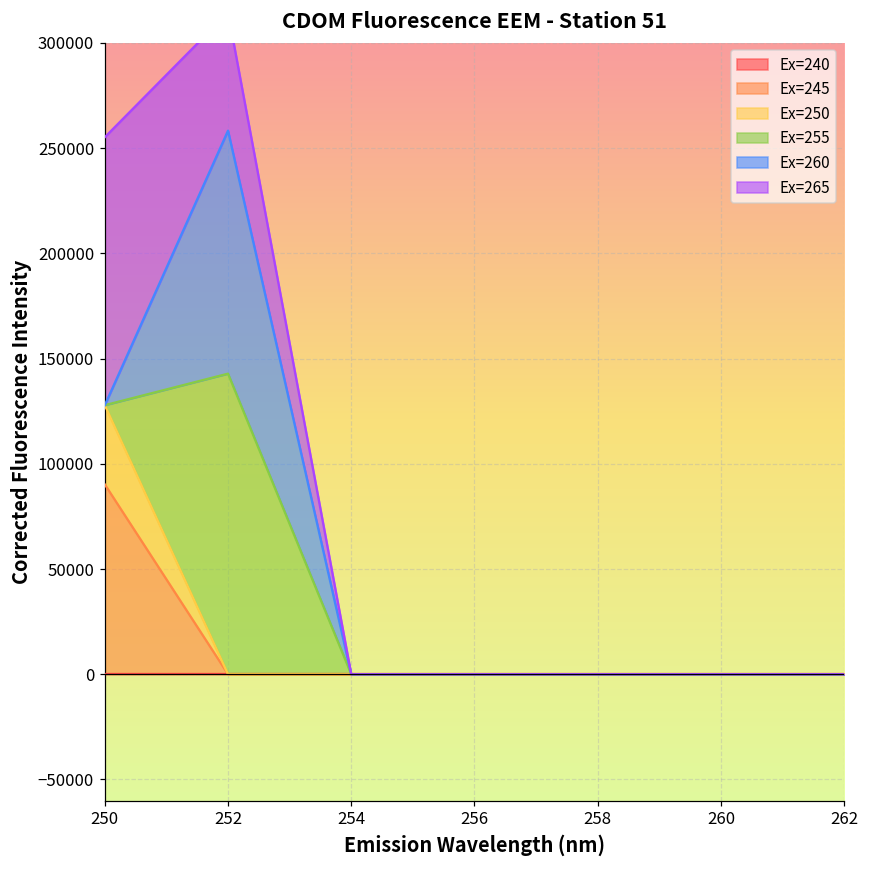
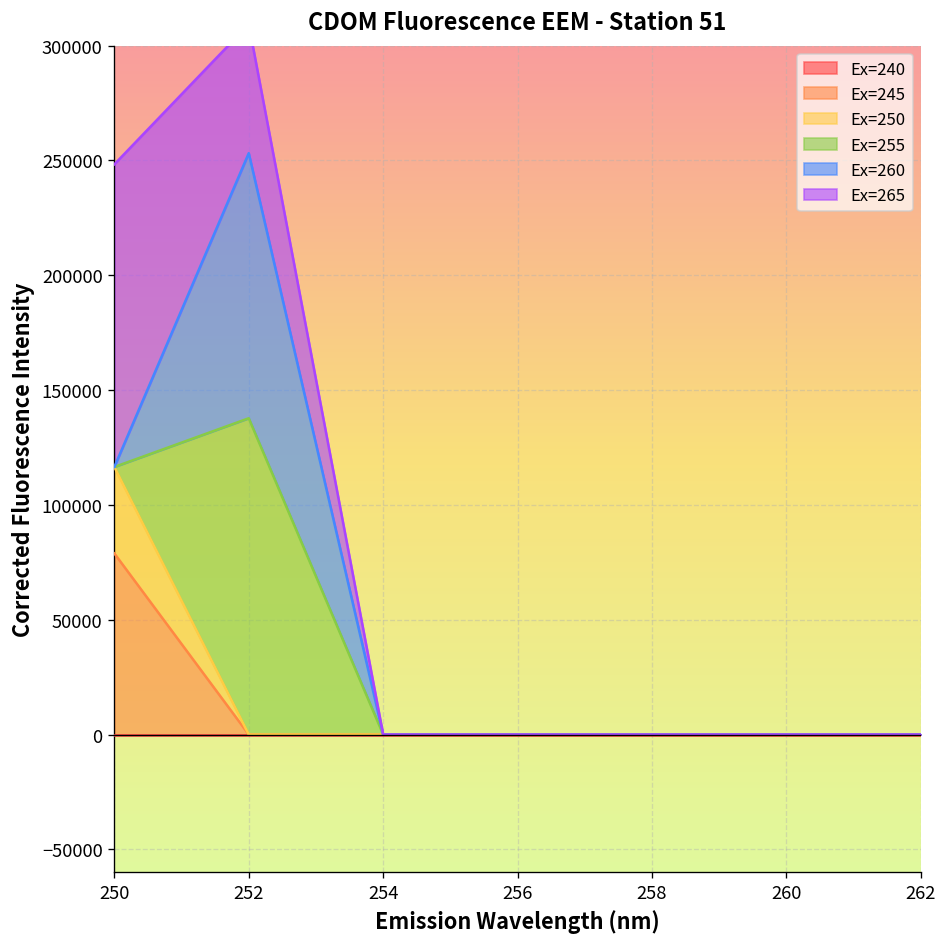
Ex=245, 250: 90000 -> 79000
Ex=265, 250: 127000 -> 132000
Ex=255, 252: 143000 -> 138000
